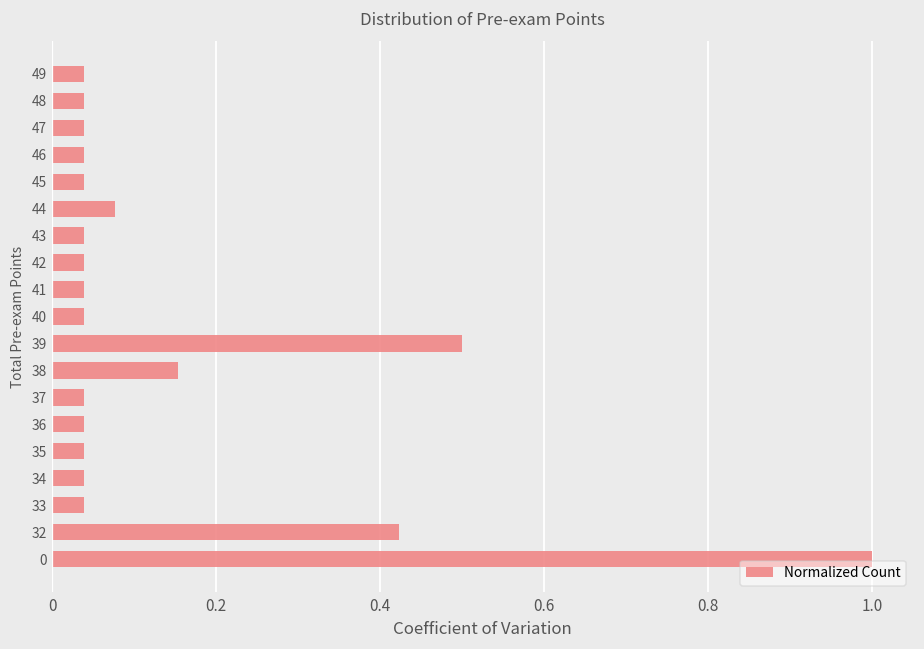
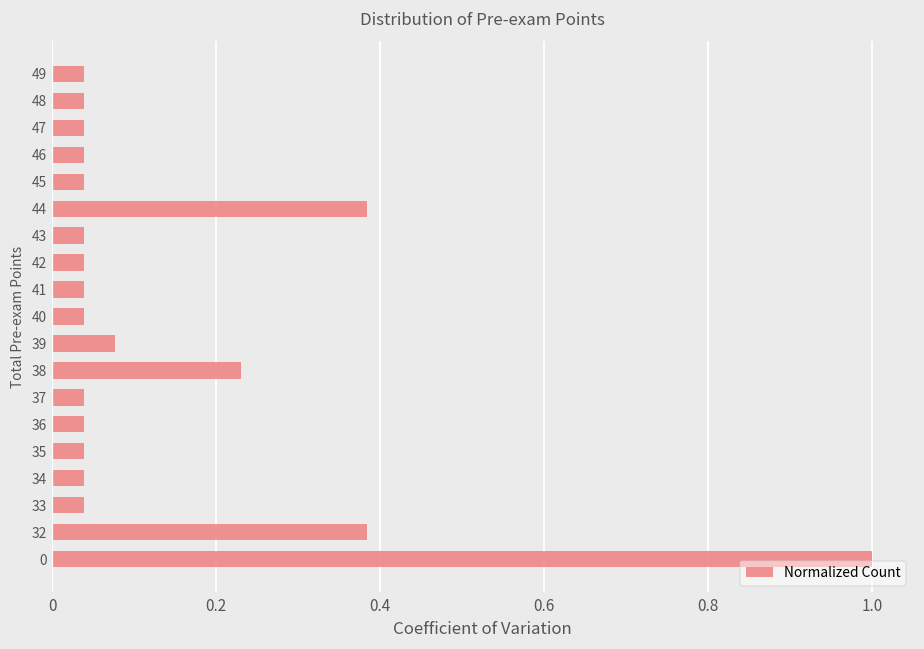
44: 0.08 -> 0.38
39: 0.50 -> 0.08
38: 0.15 -> 0.23
32: 0.42 -> 0.38
